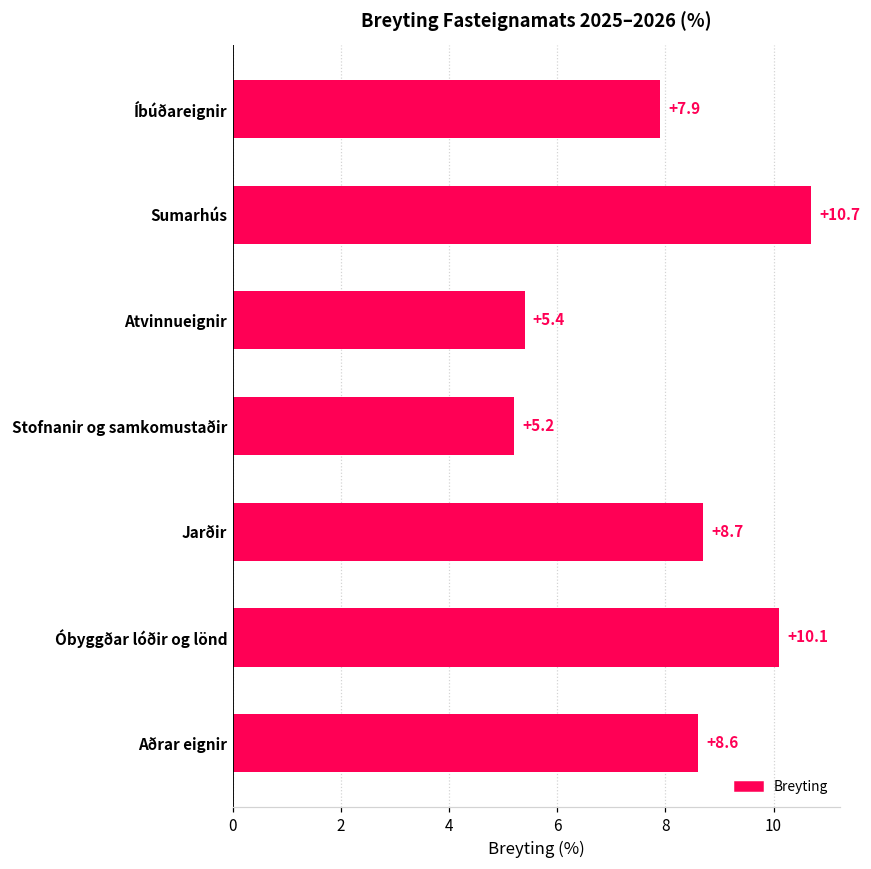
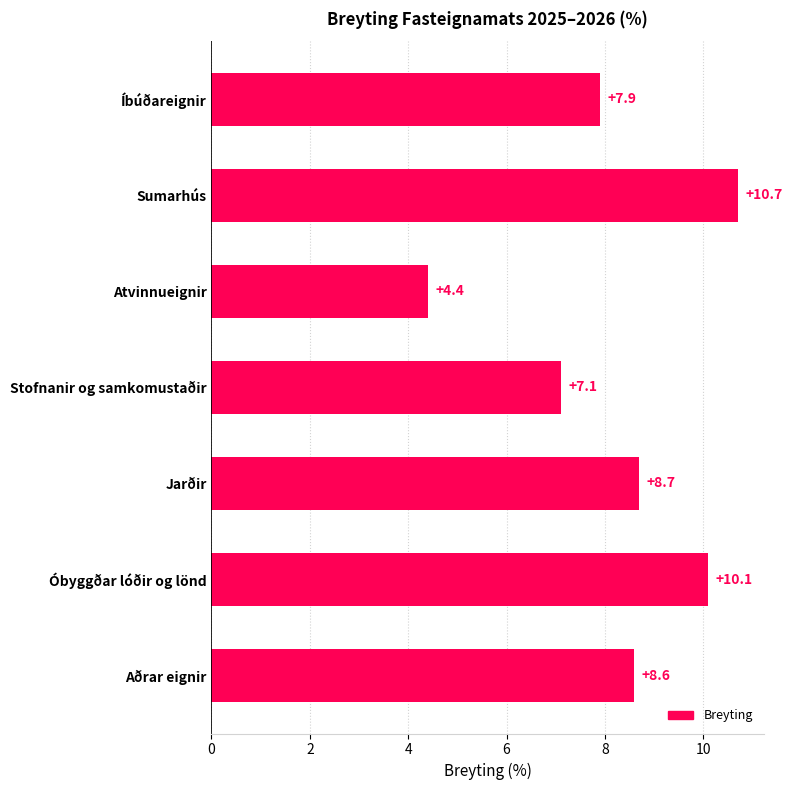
Atvinnueignir: +5.4 -> +4.4
Stofnanir og samkomustaðir: +5.2 -> +7.1
